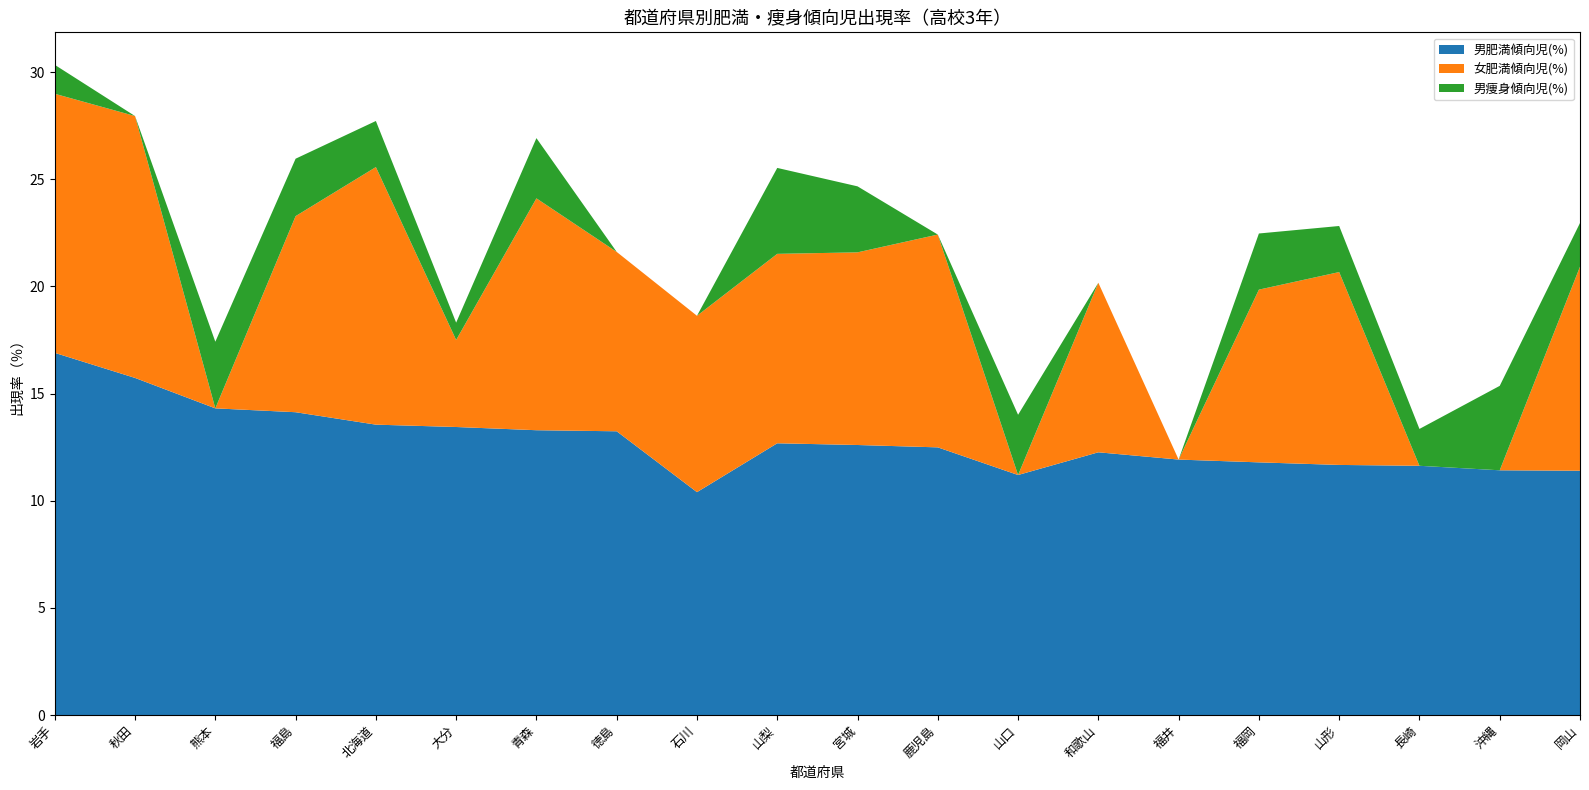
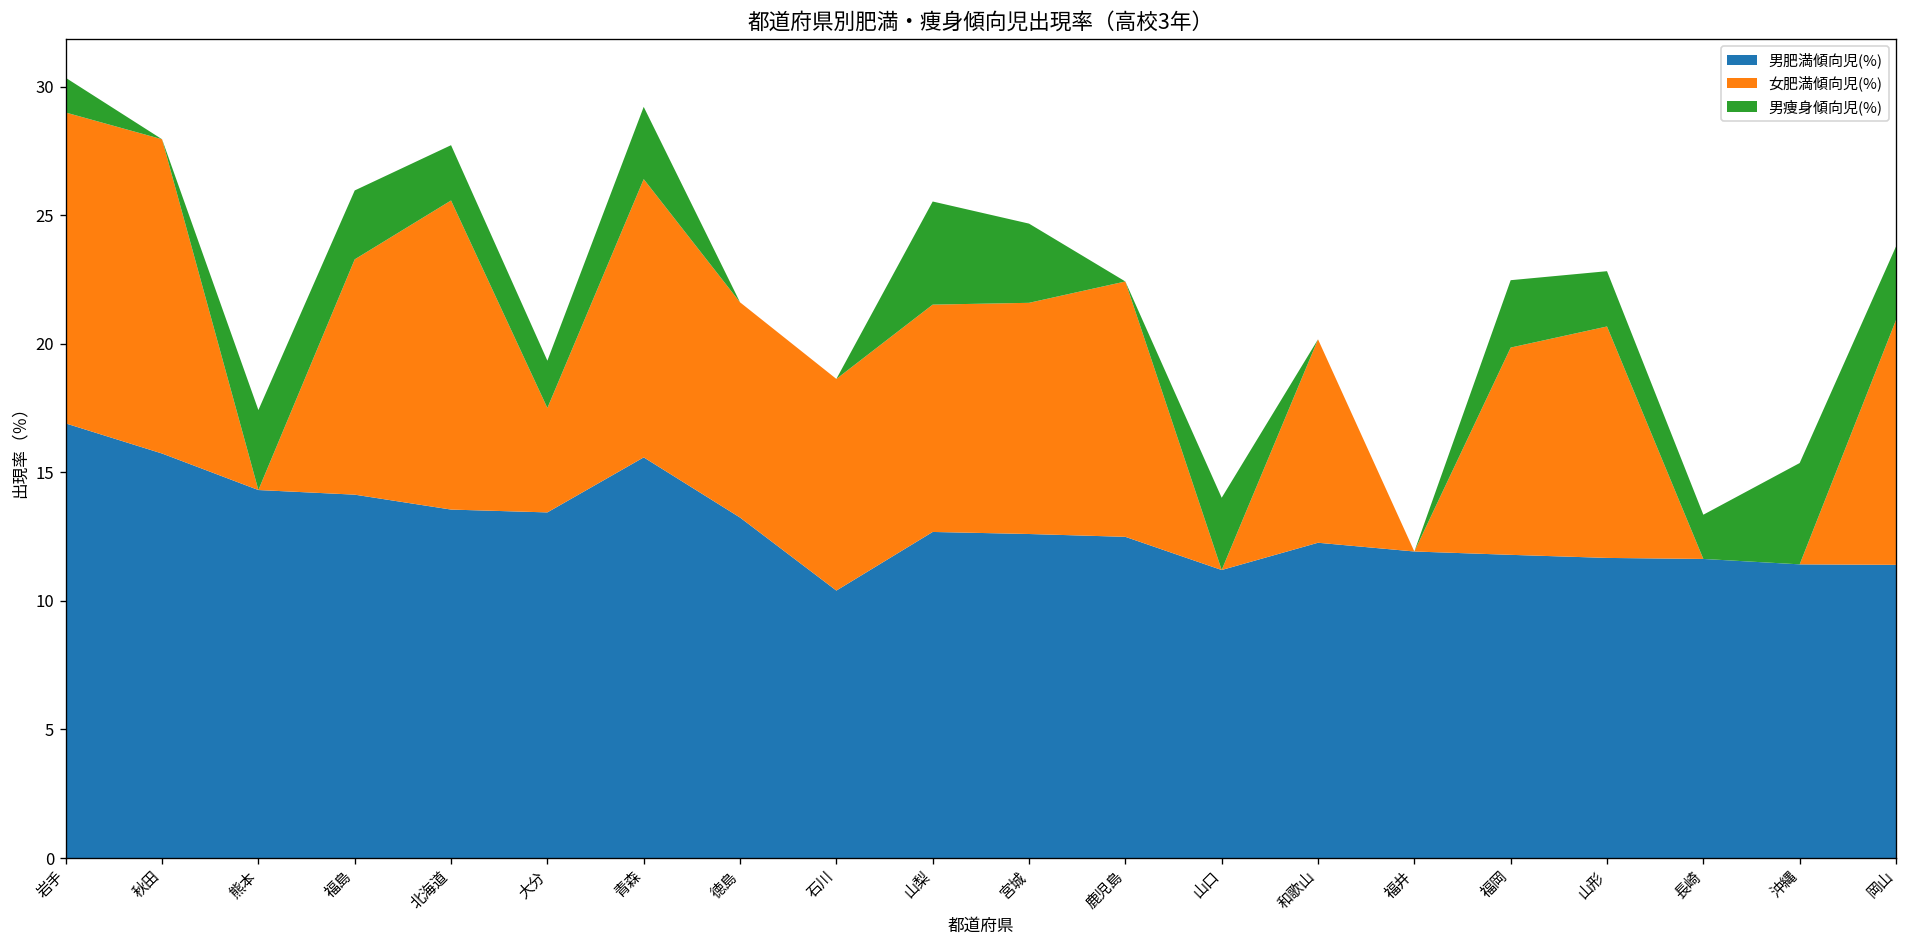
男痩身傾向児(%), 大分: 0.8 -> 1.8
男肥満傾向児(%), 青森: 13.3 -> 15.6
男痩身傾向児(%), 岡山: 2.0 -> 2.9
